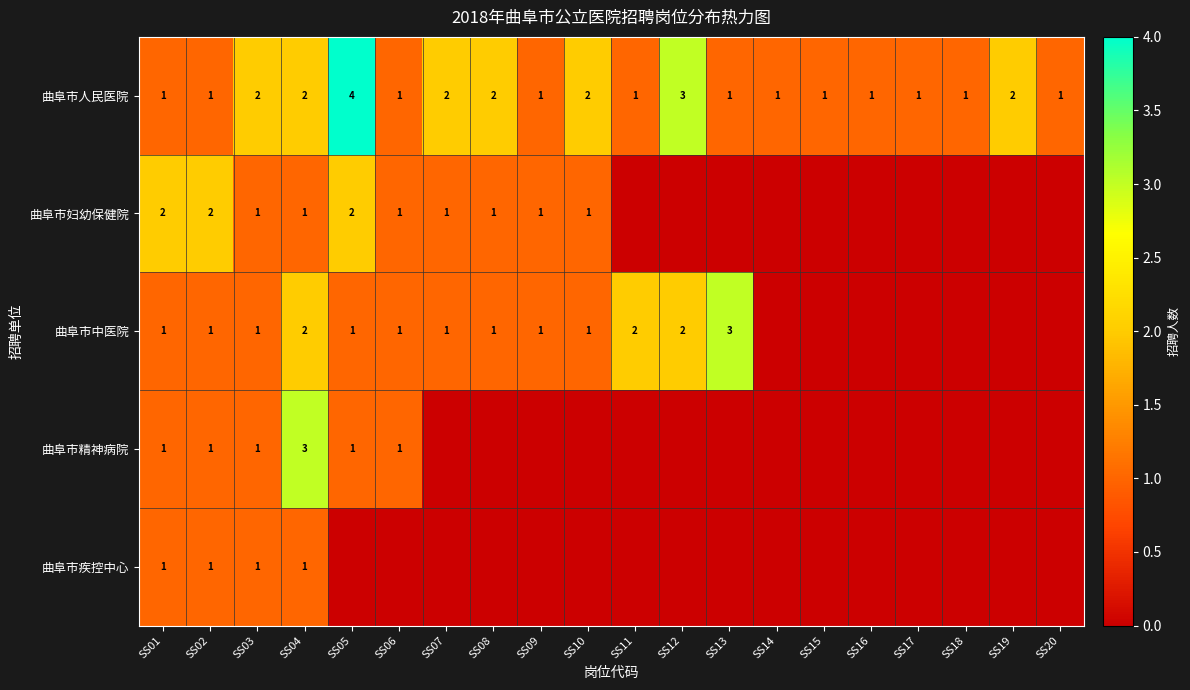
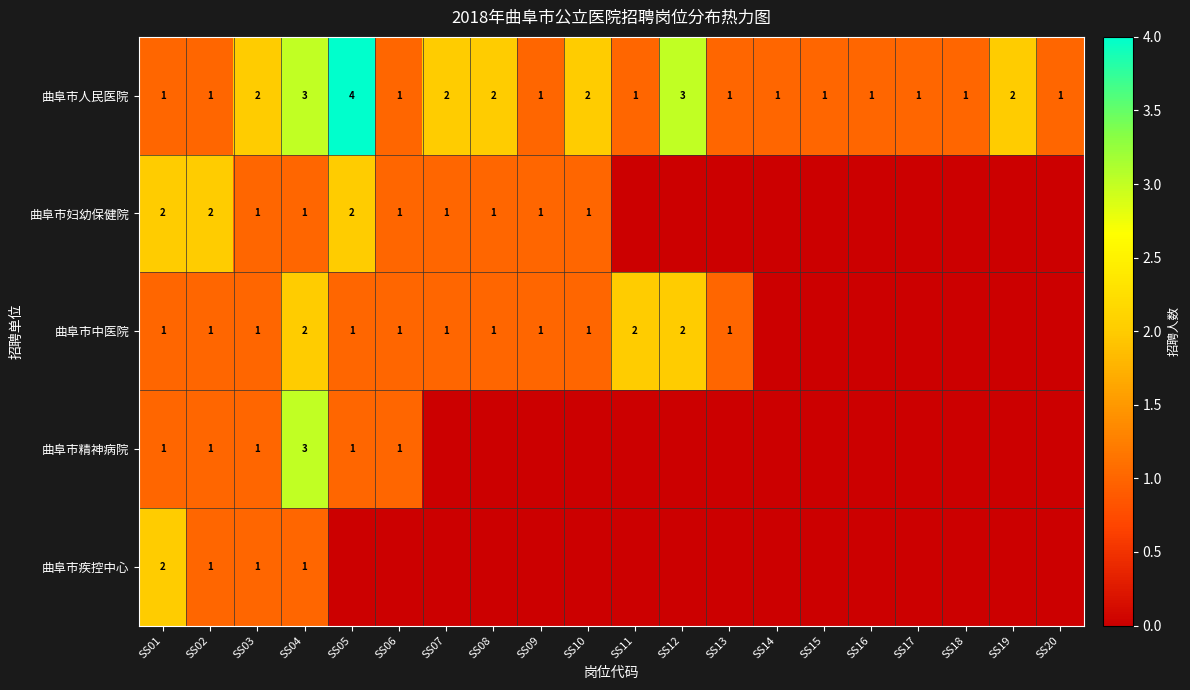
曲阜市人民医院, SS04: 2 -> 3
曲阜市中医院, SS13: 3 -> 1
曲阜市疾控中心, SS01: 1 -> 2
